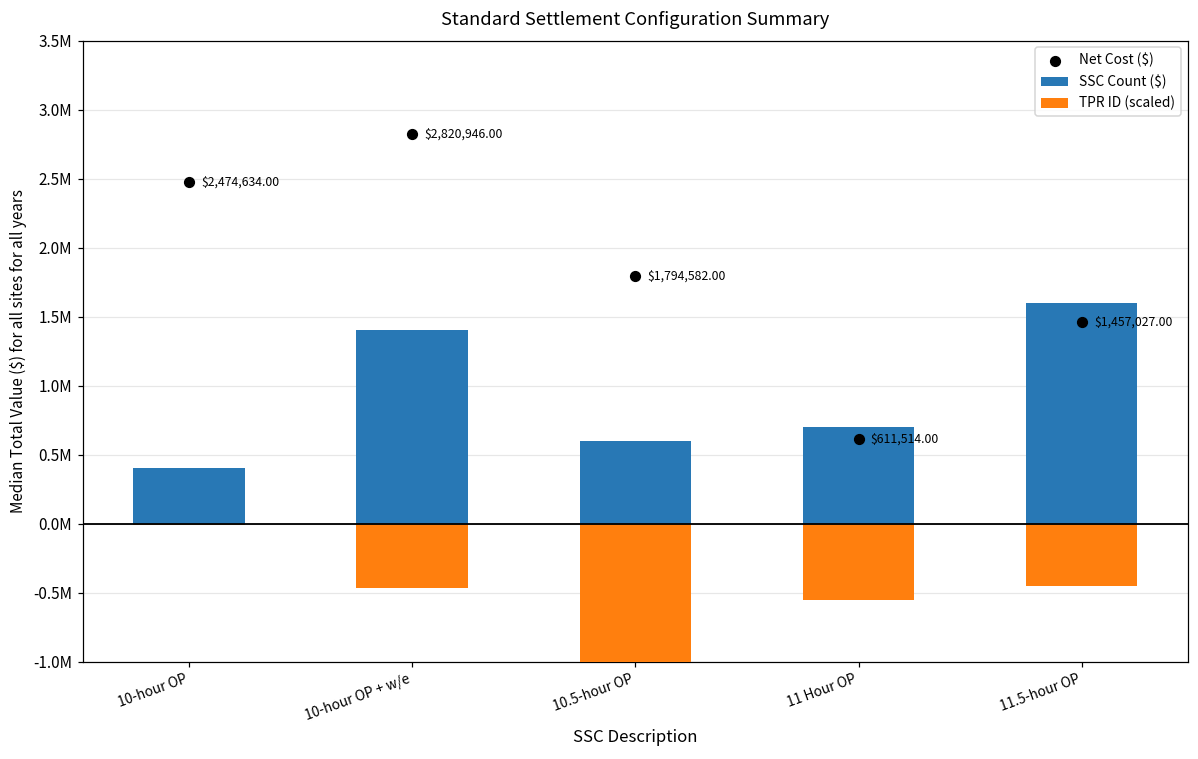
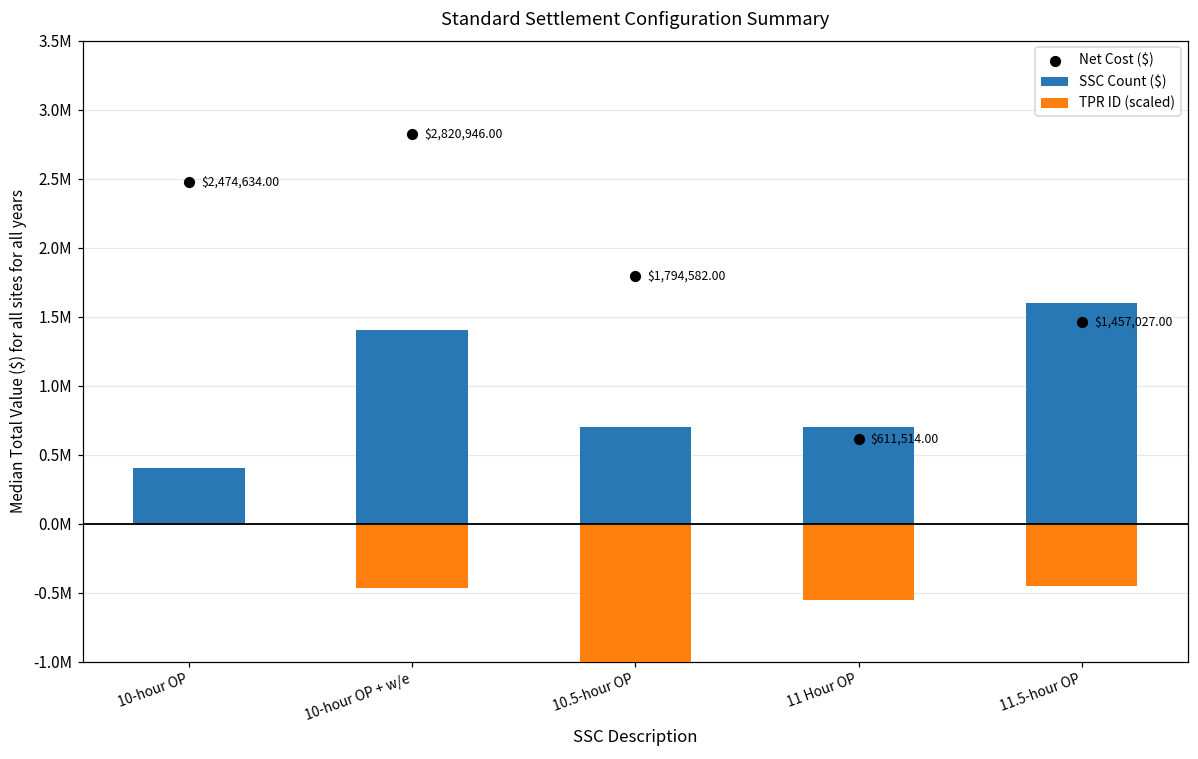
SSC Count ($), 10.5-hour OP: 600000 -> 700000
